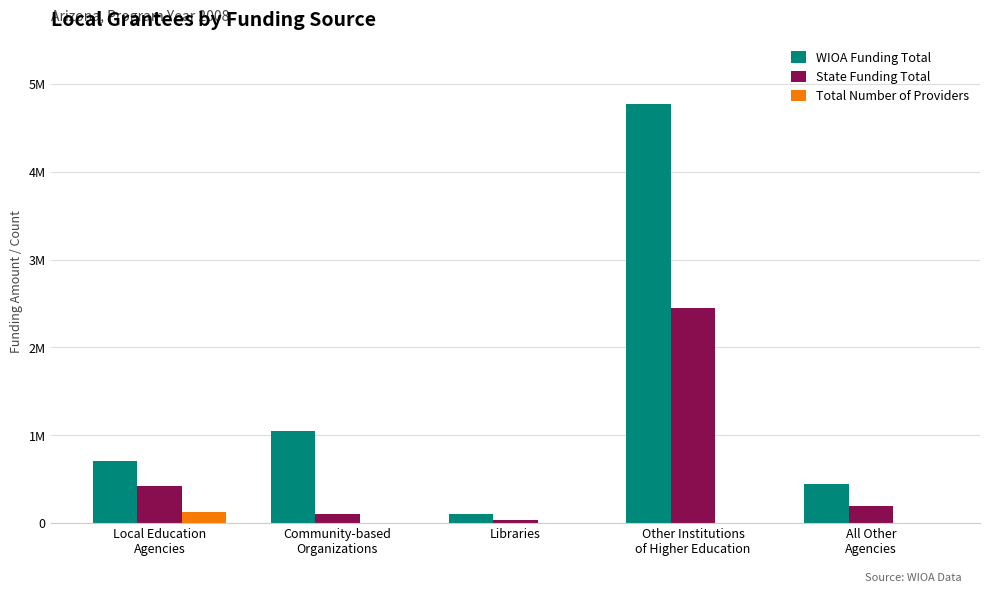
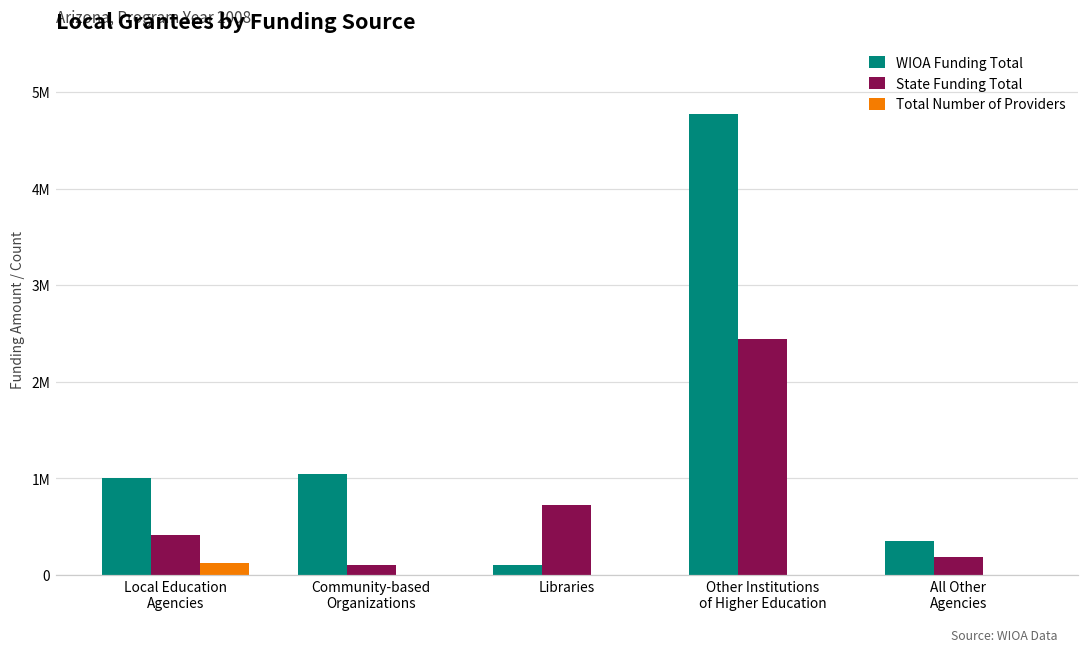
WIOA Funding Total, Local Education Agencies: 700000 -> 1000000
State Funding Total, Libraries: 0 -> 700000
WIOA Funding Total, All Other Agencies: 400000 -> 300000
